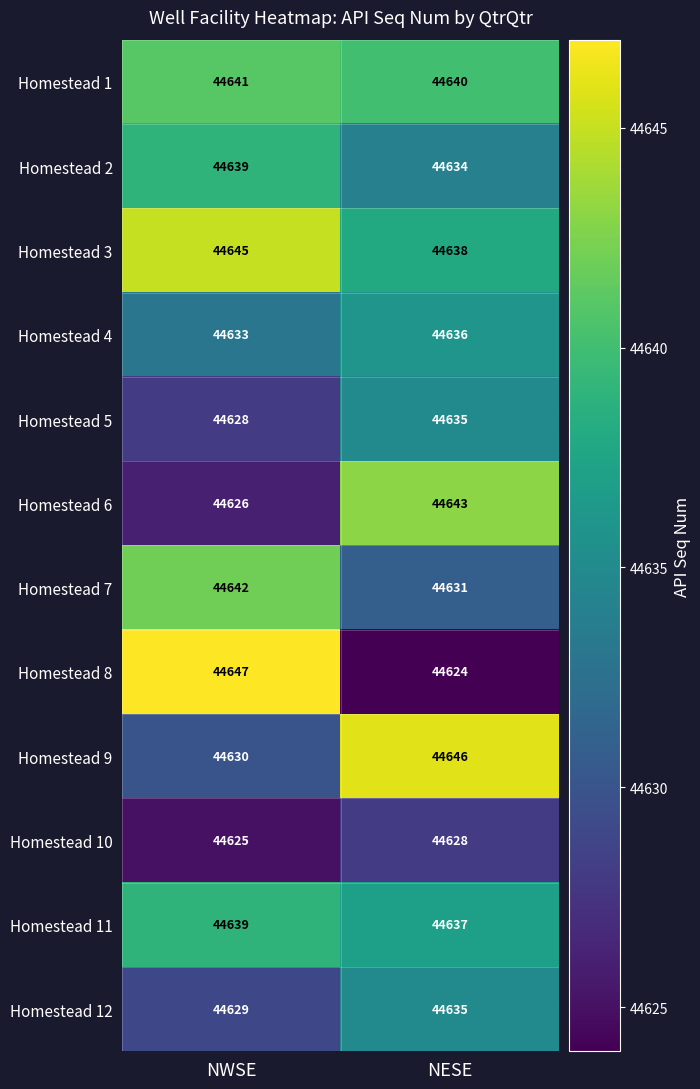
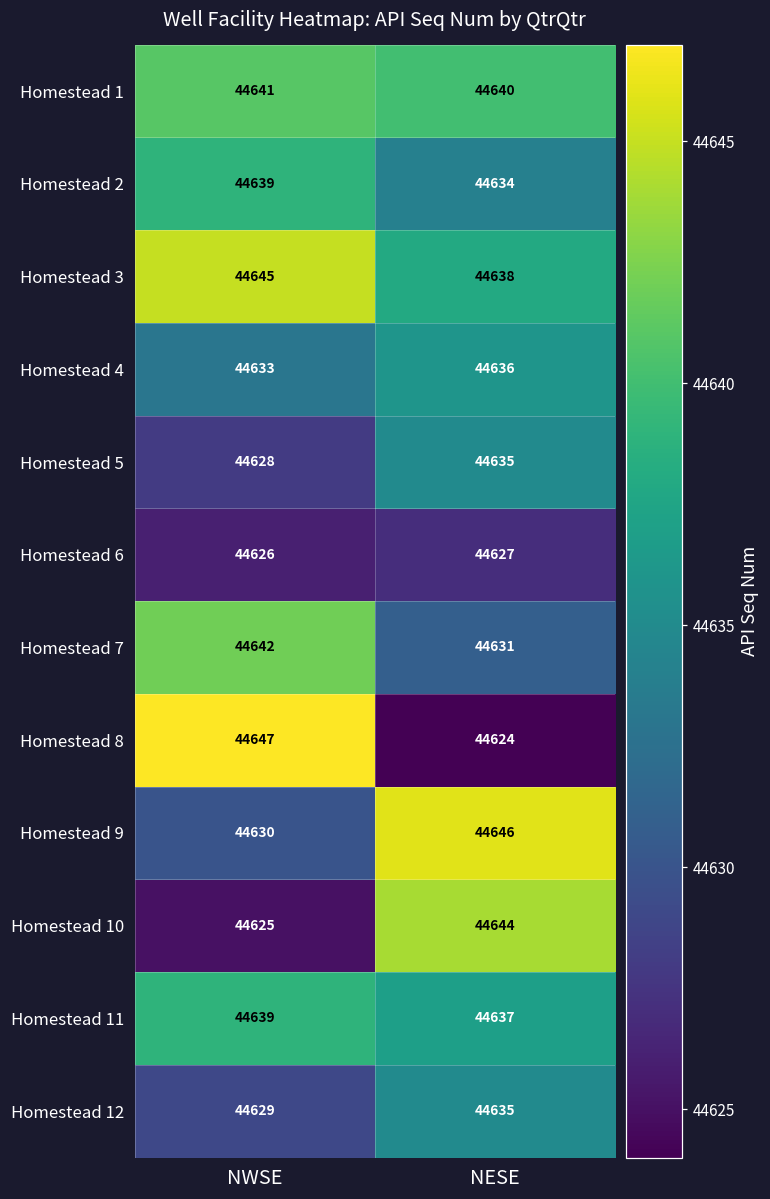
Homestead 6, NESE: 44643 -> 44627
Homestead 10, NESE: 44628 -> 44644
